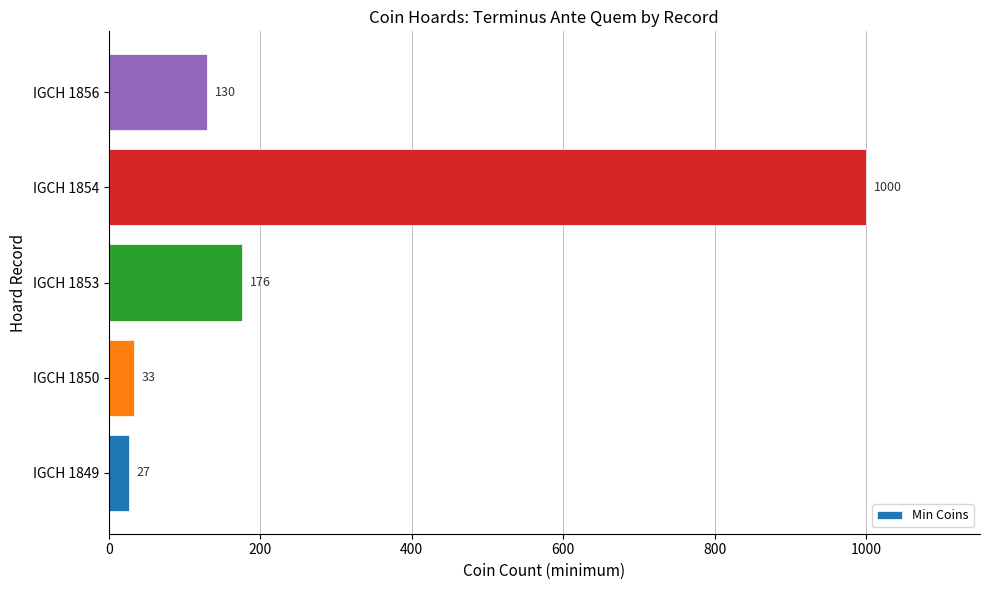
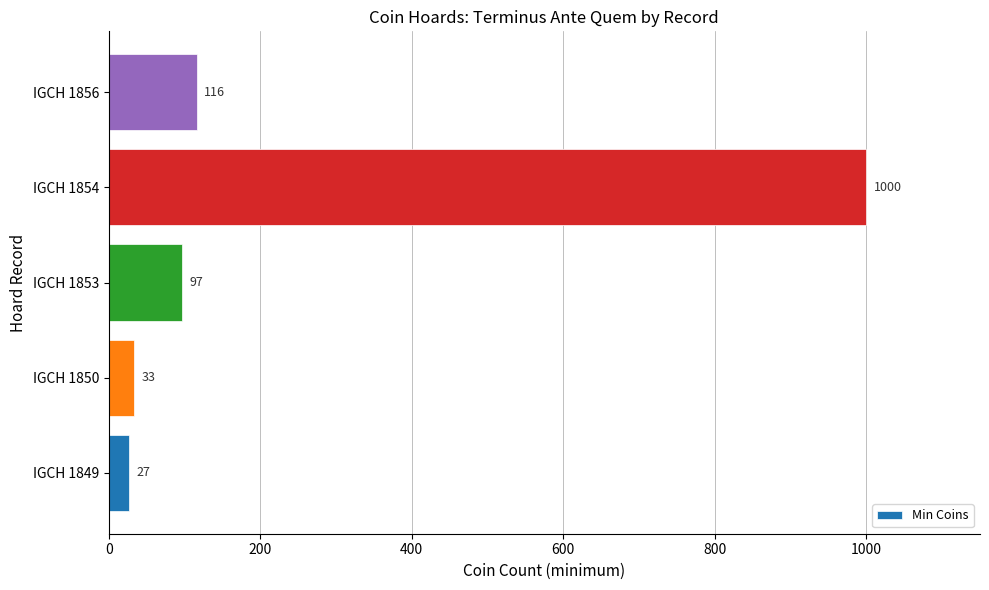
IGCH 1856: 130 -> 116
IGCH 1853: 176 -> 97
